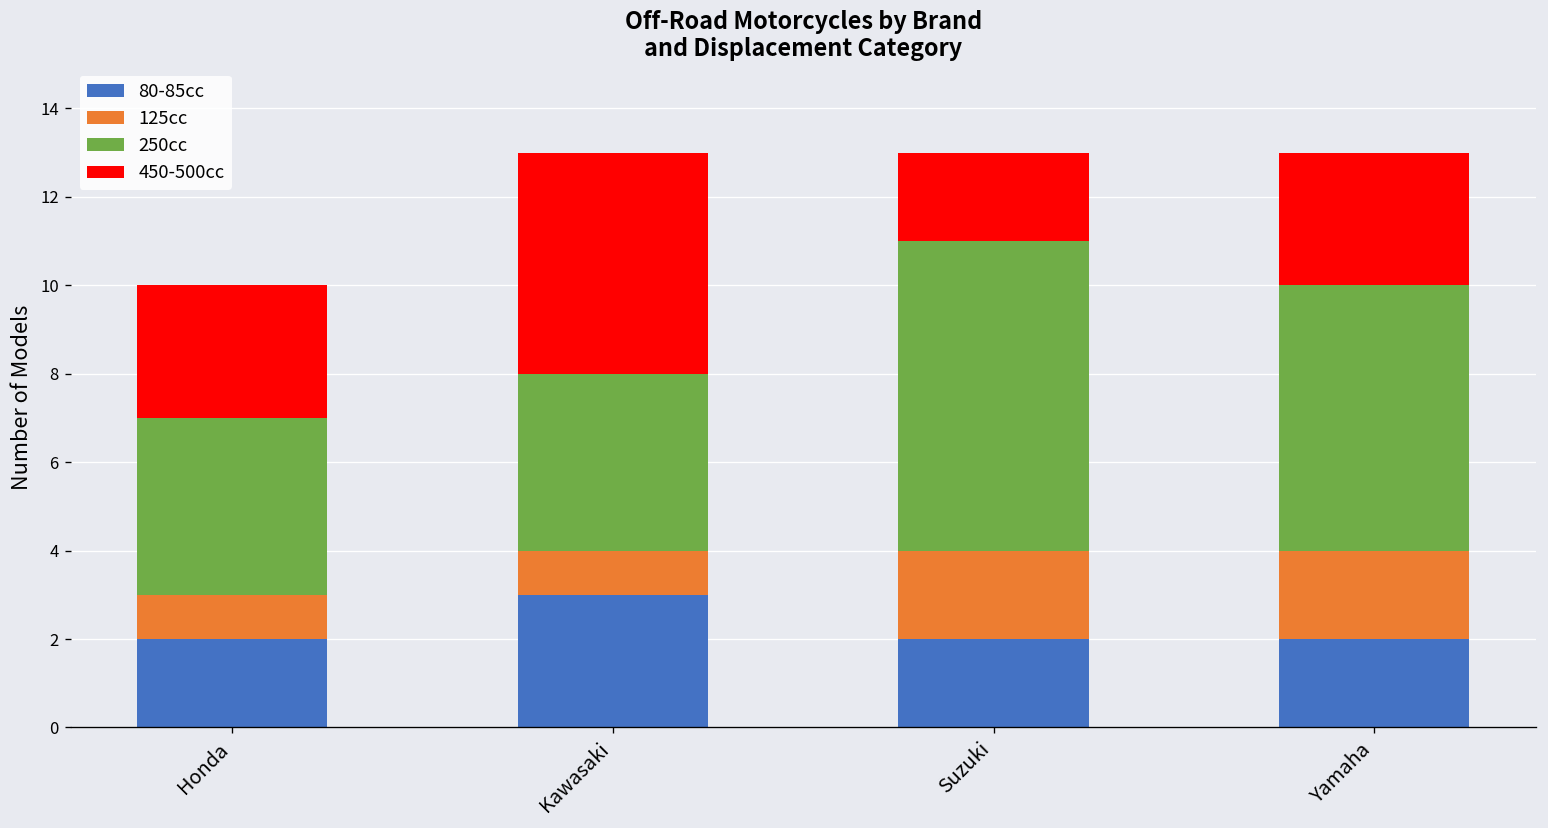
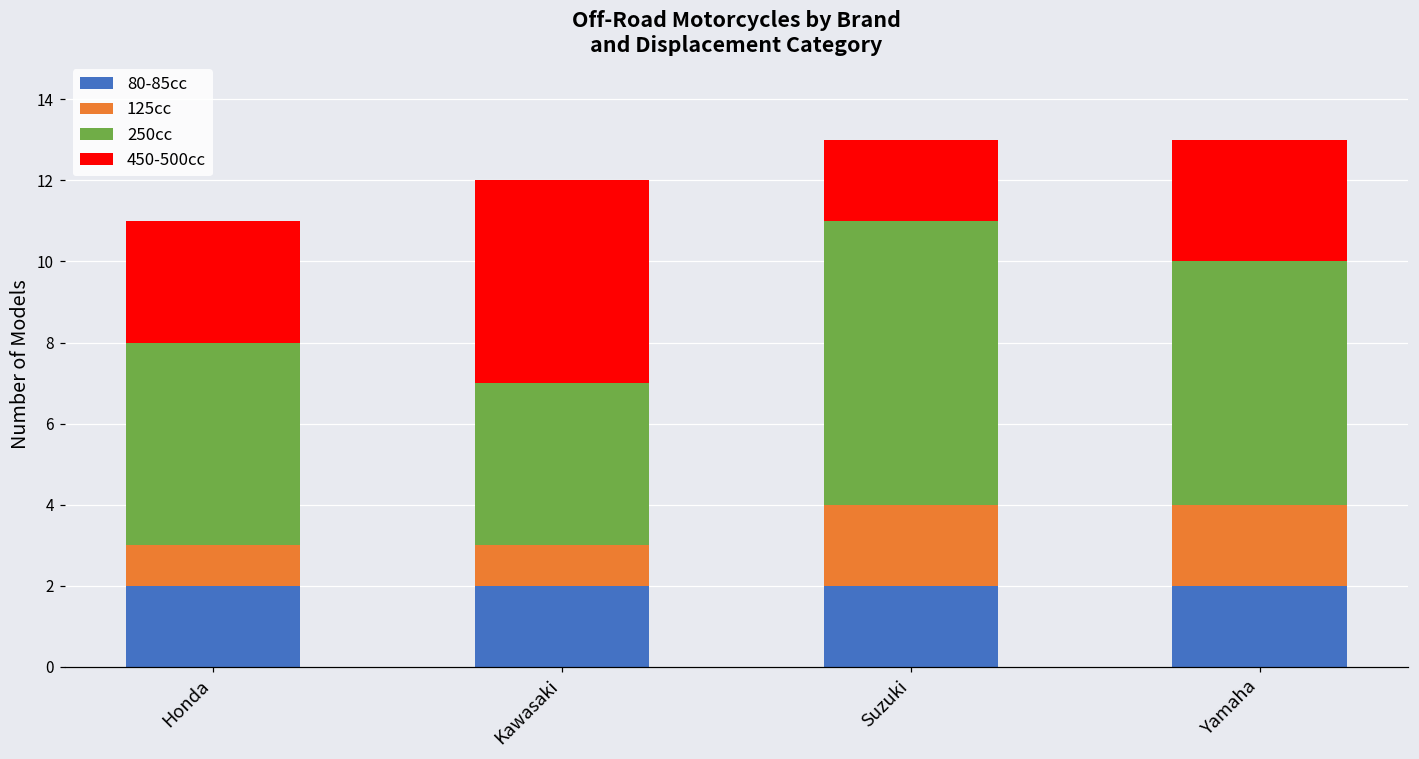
250cc, Honda: 4 -> 5
80-85cc, Kawasaki: 3 -> 2
